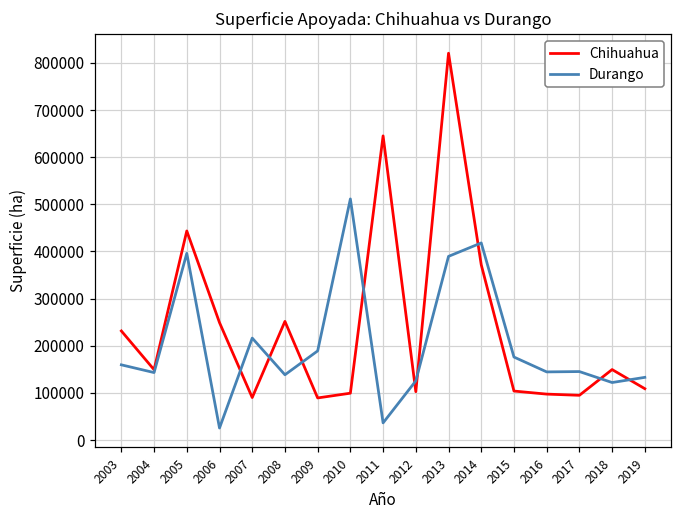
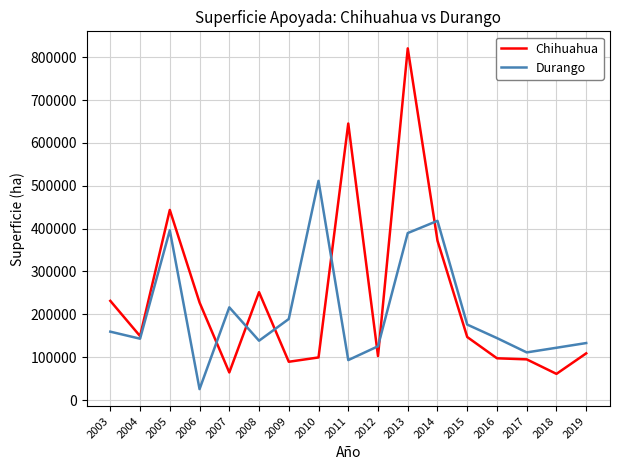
Chihuahua, 2006: 250000 -> 230000
Chihuahua, 2007: 90000 -> 60000
Durango, 2011: 40000 -> 90000
Chihuahua, 2015: 100000 -> 150000
Durango, 2017: 150000 -> 110000
Chihuahua, 2018: 150000 -> 60000
